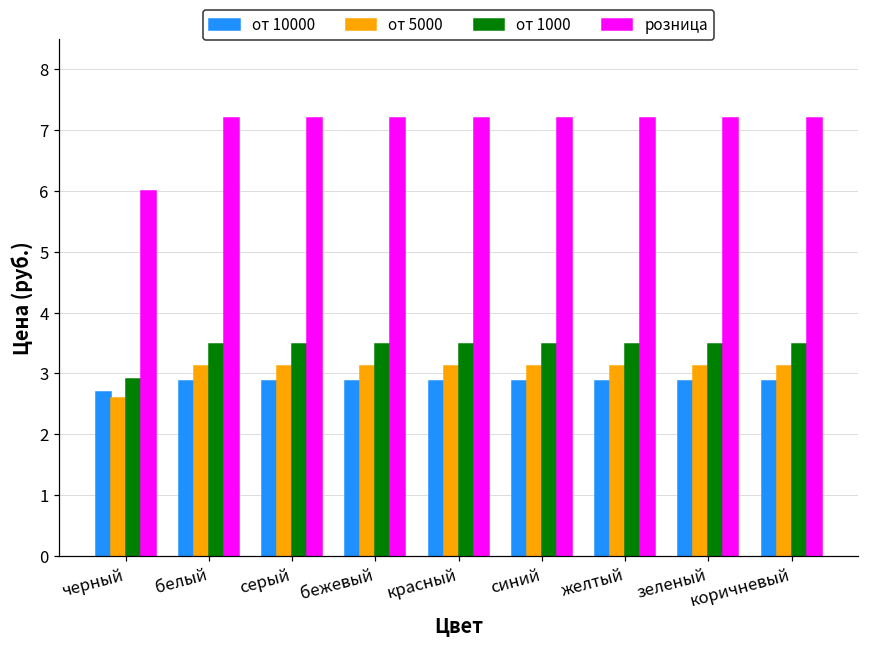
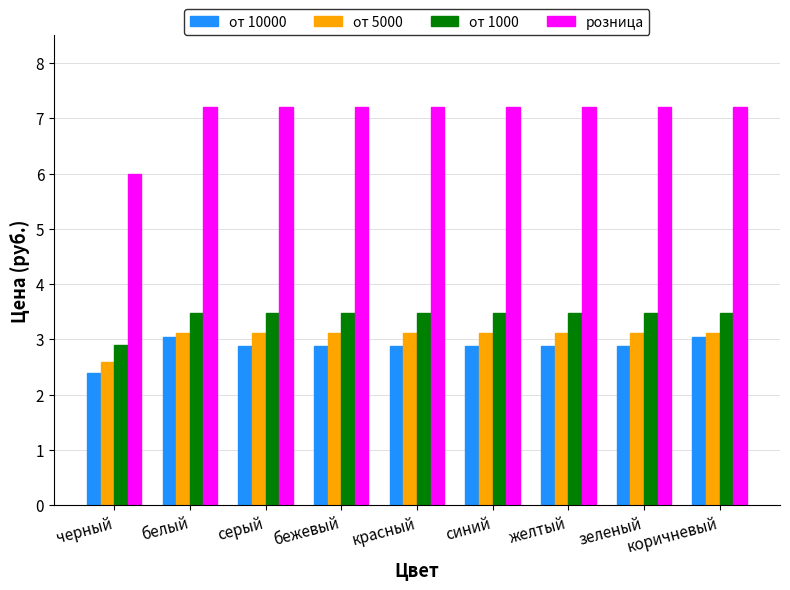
от 10000, черный: 2.7 -> 2.4
от 10000, белый: 2.9 -> 3.1
от 10000, коричневый: 2.9 -> 3.0
